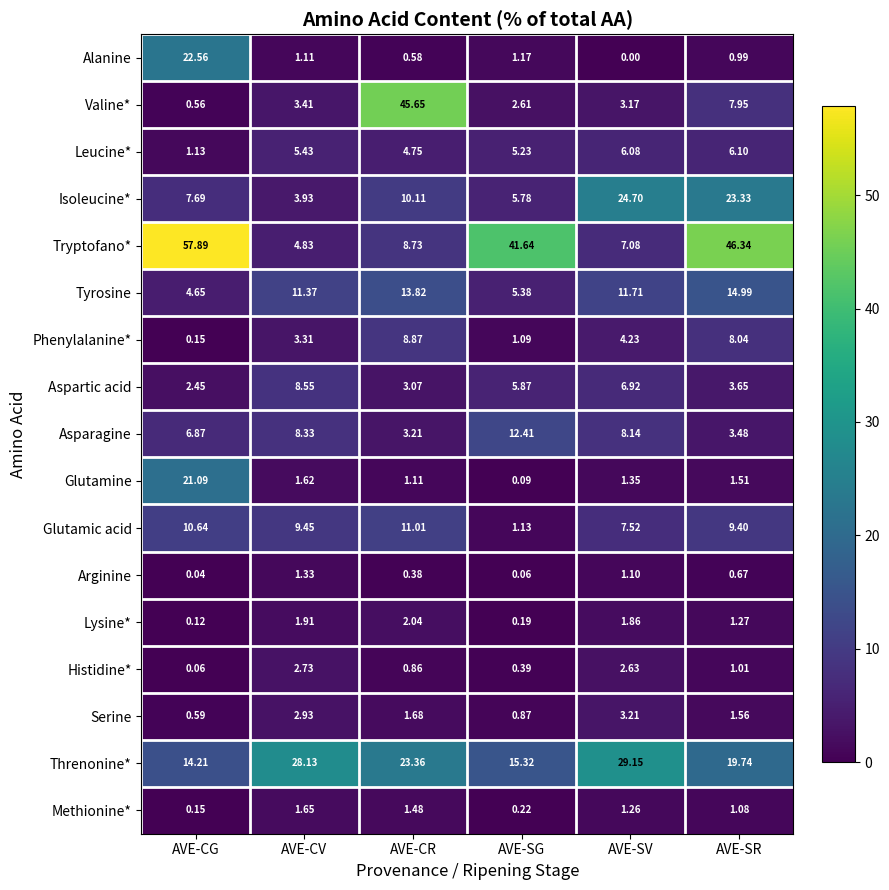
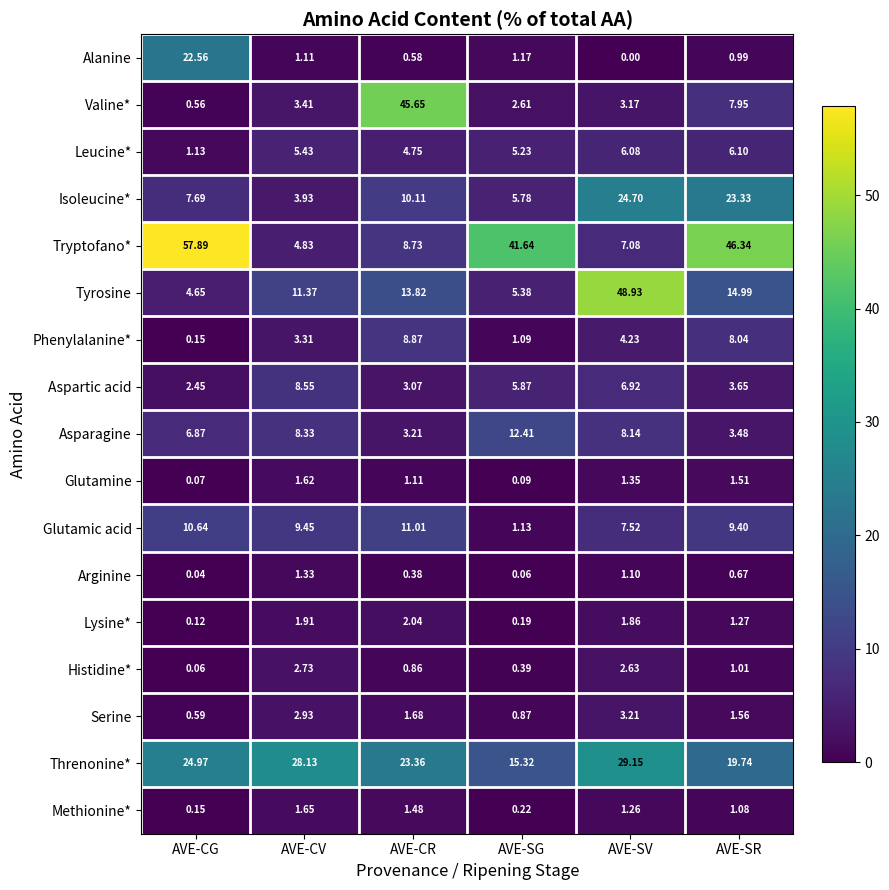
Tyrosine, AVE-SV: 11.71 -> 48.93
Glutamine, AVE-CG: 21.09 -> 0.07
Threnonine*, AVE-CG: 14.21 -> 24.97
